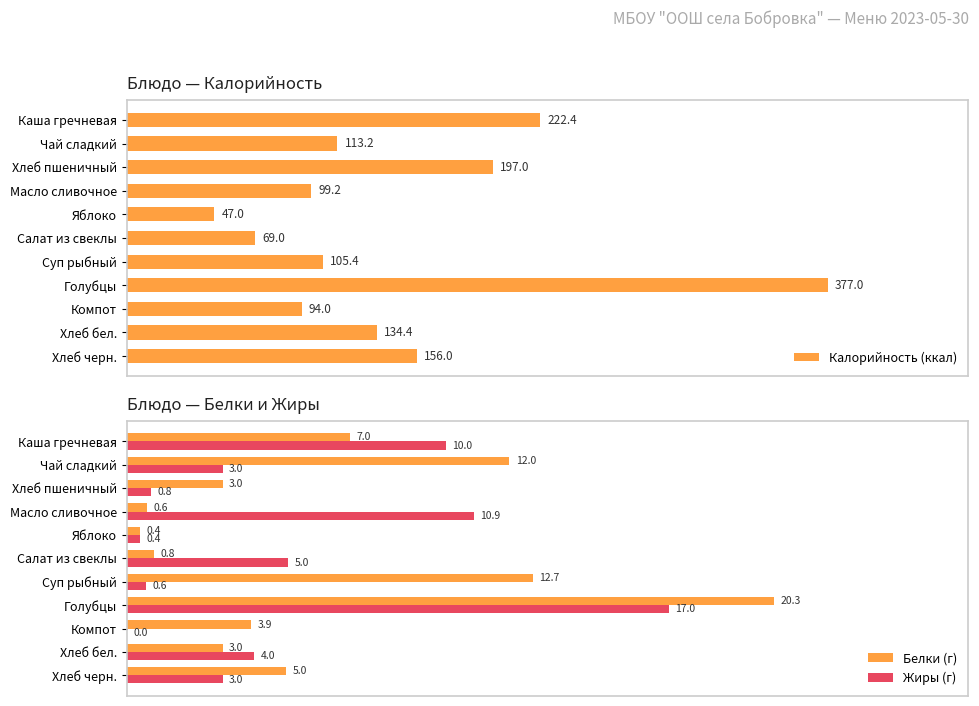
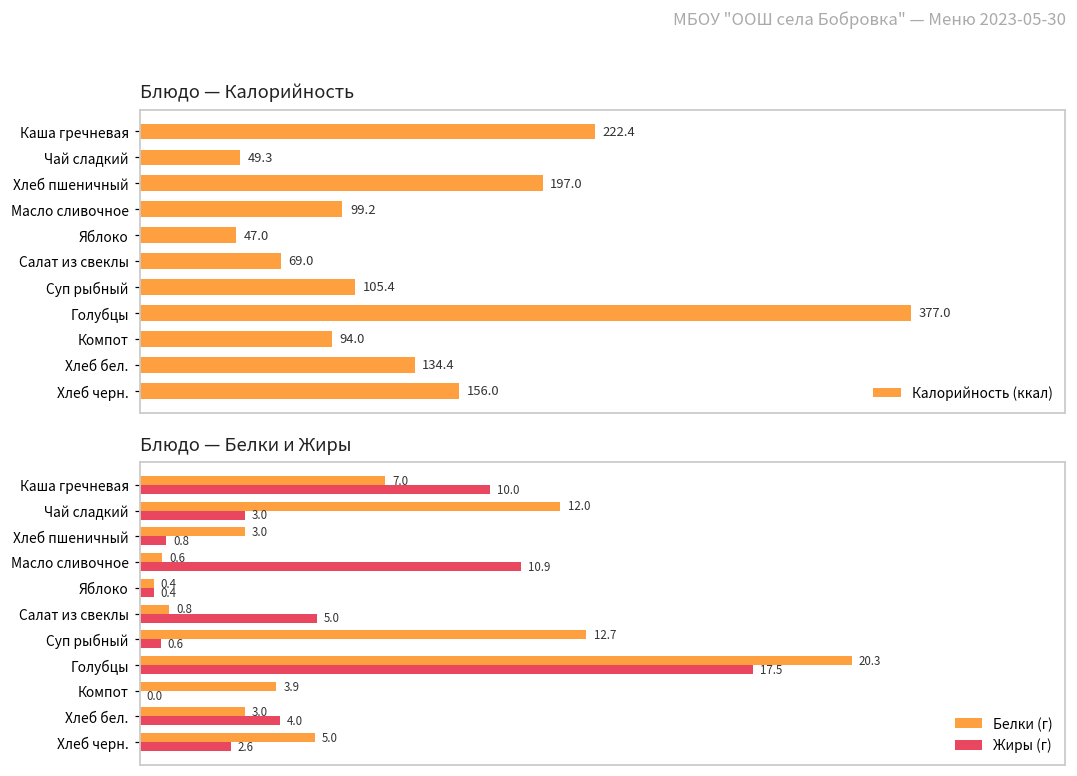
Блюдо — Калорийность, Чай сладкий: 113.2 -> 49.3
Блюдо — Белки и Жиры, Жиры (г), Голубцы: 17.0 -> 17.5
Блюдо — Белки и Жиры, Жиры (г), Хлеб черн.: 3.0 -> 2.6
